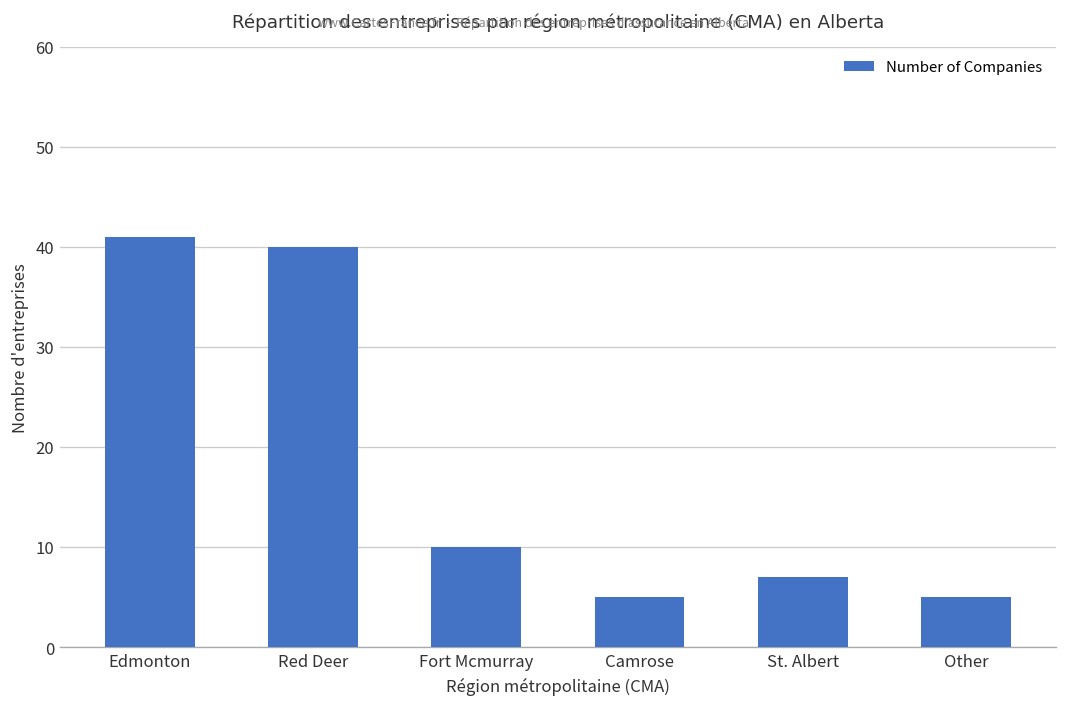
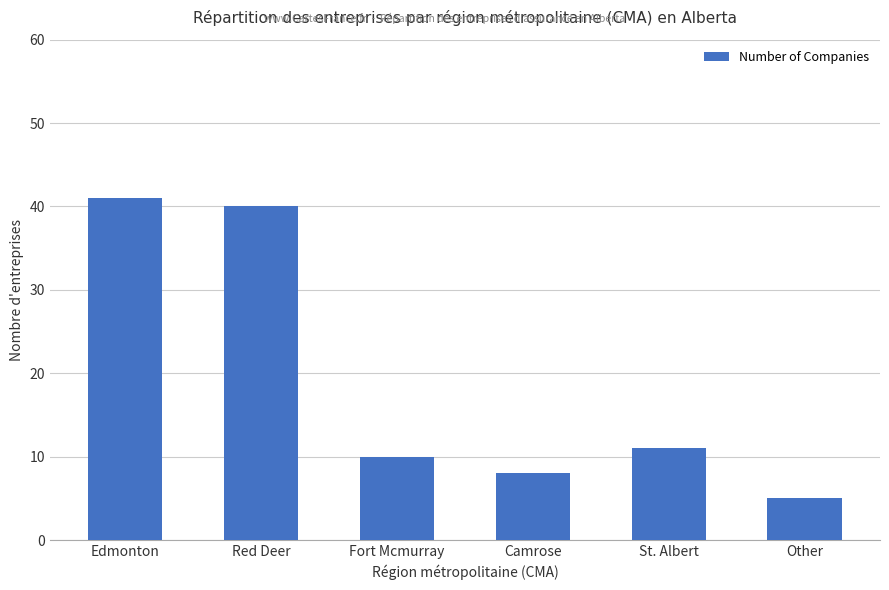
Camrose: 5 -> 8
St. Albert: 7 -> 11
